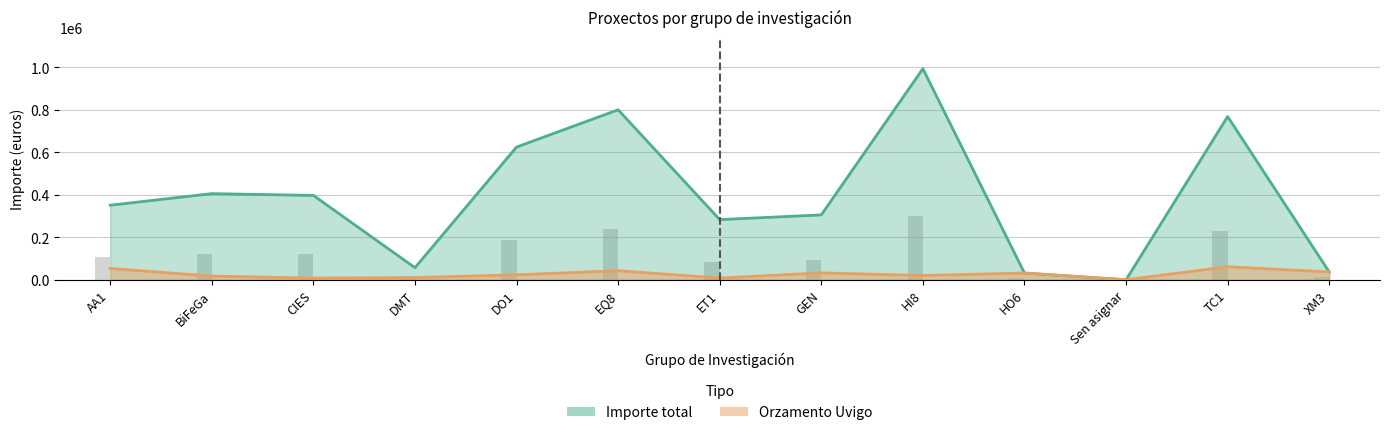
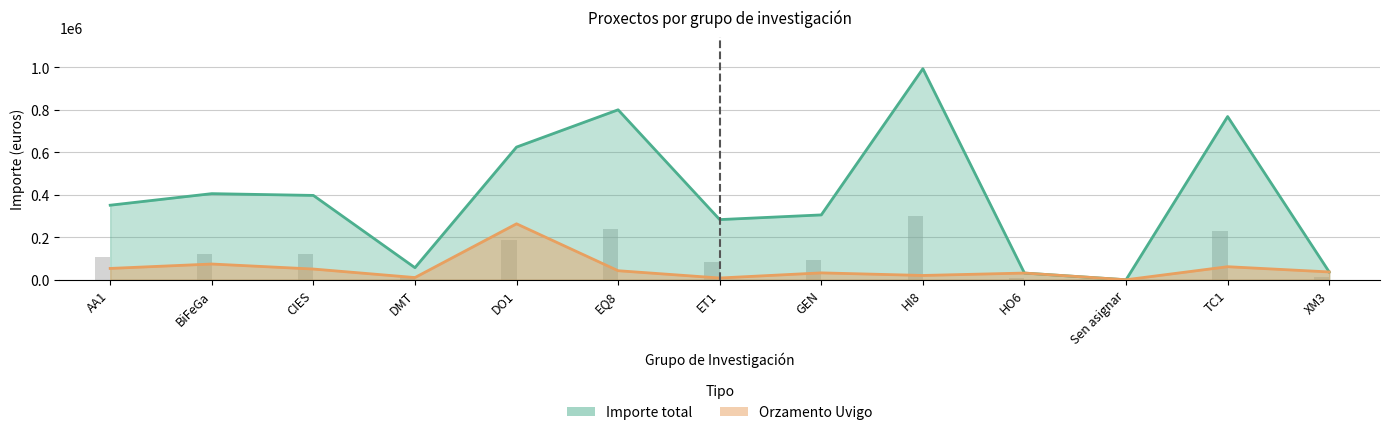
Orzamento Uvigo, BiFeGa: 20000 -> 70000
Orzamento Uvigo, CIES: 10000 -> 50000
Orzamento Uvigo, DO1: 20000 -> 260000
